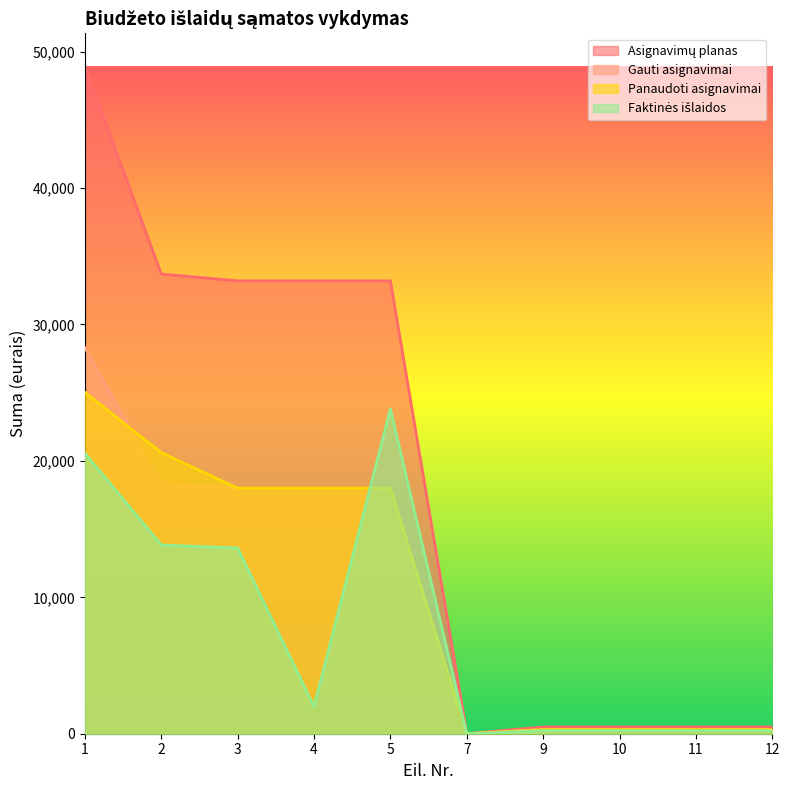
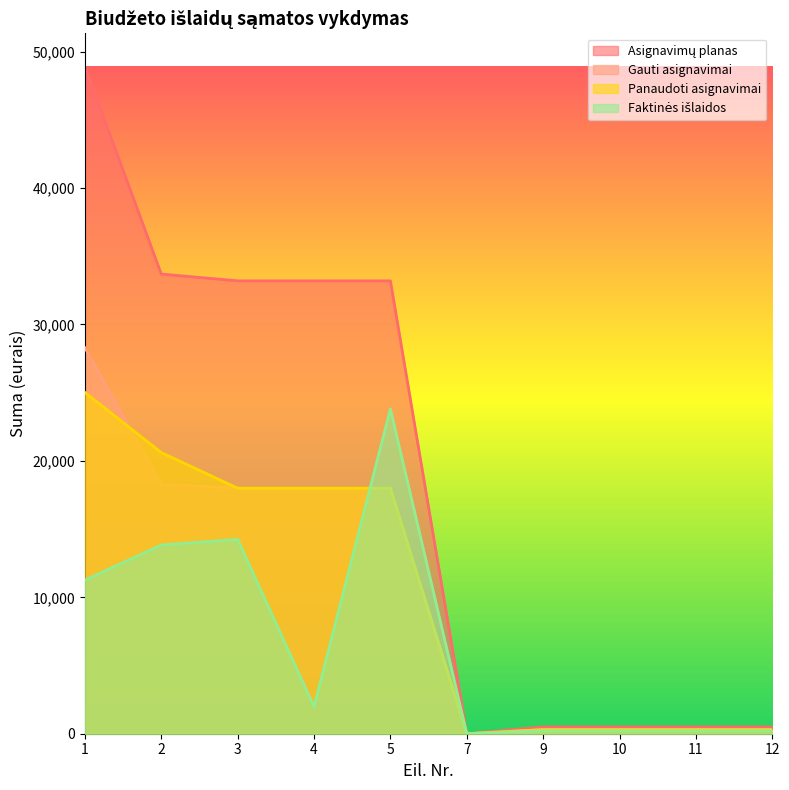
Faktinės išlaidos, 1: 20,600 -> 11,300
Faktinės išlaidos, 3: 13,600 -> 14,200
